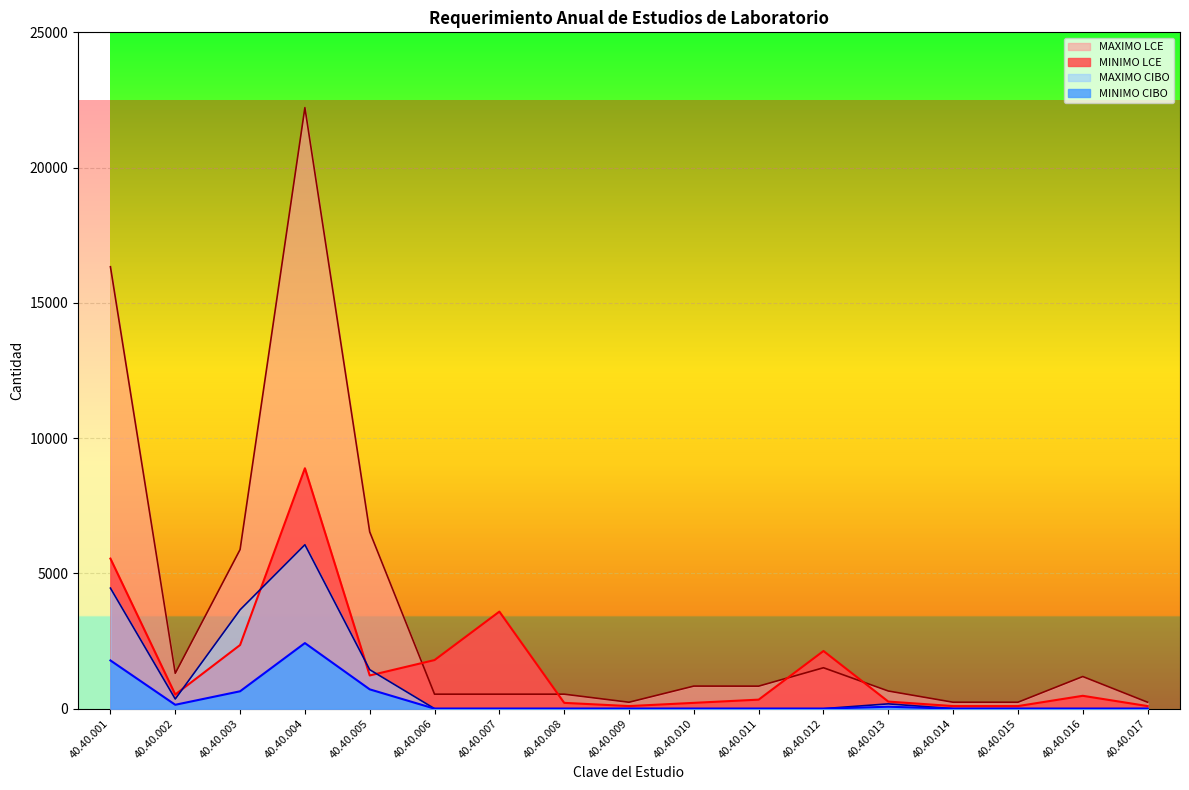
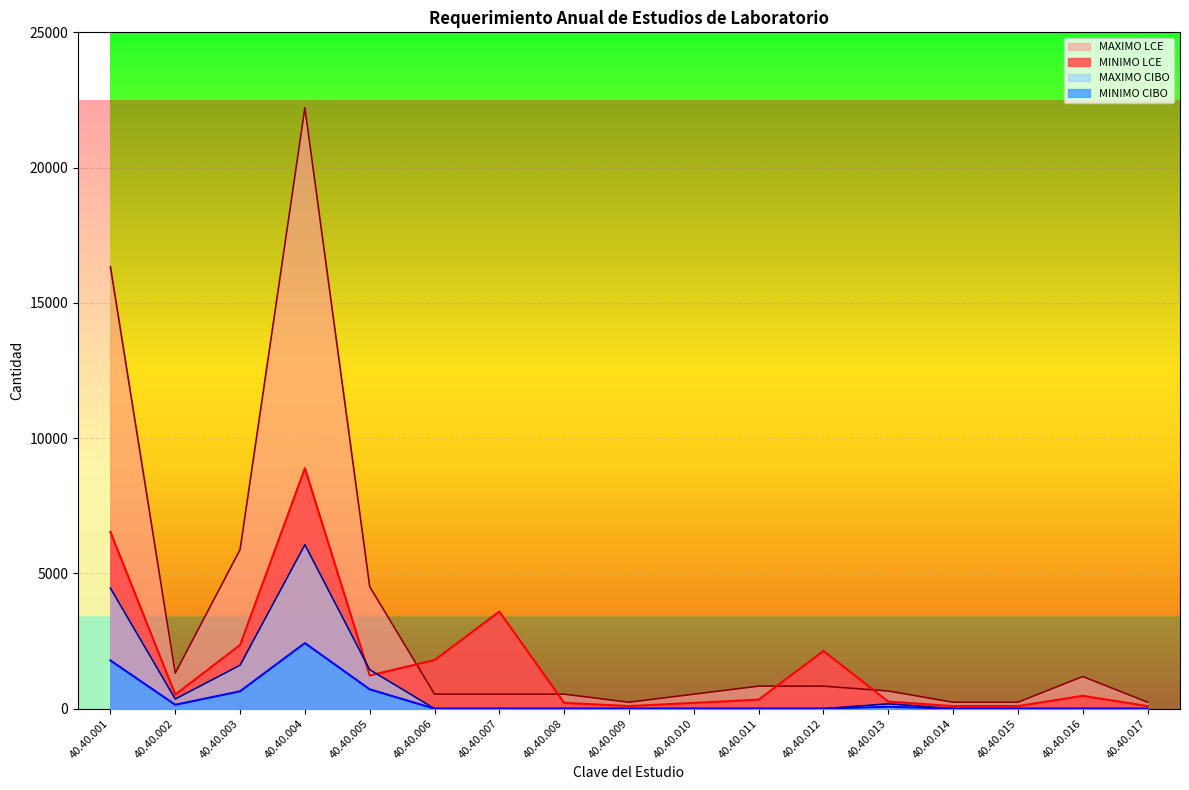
MINIMO LCE, 40.40.001: 5500 -> 6500
MAXIMO CIBO, 40.40.003: 3700 -> 1600
MAXIMO LCE, 40.40.005: 6500 -> 4500
MAXIMO LCE, 40.40.010: 800 -> 500
MAXIMO LCE, 40.40.012: 1500 -> 800
